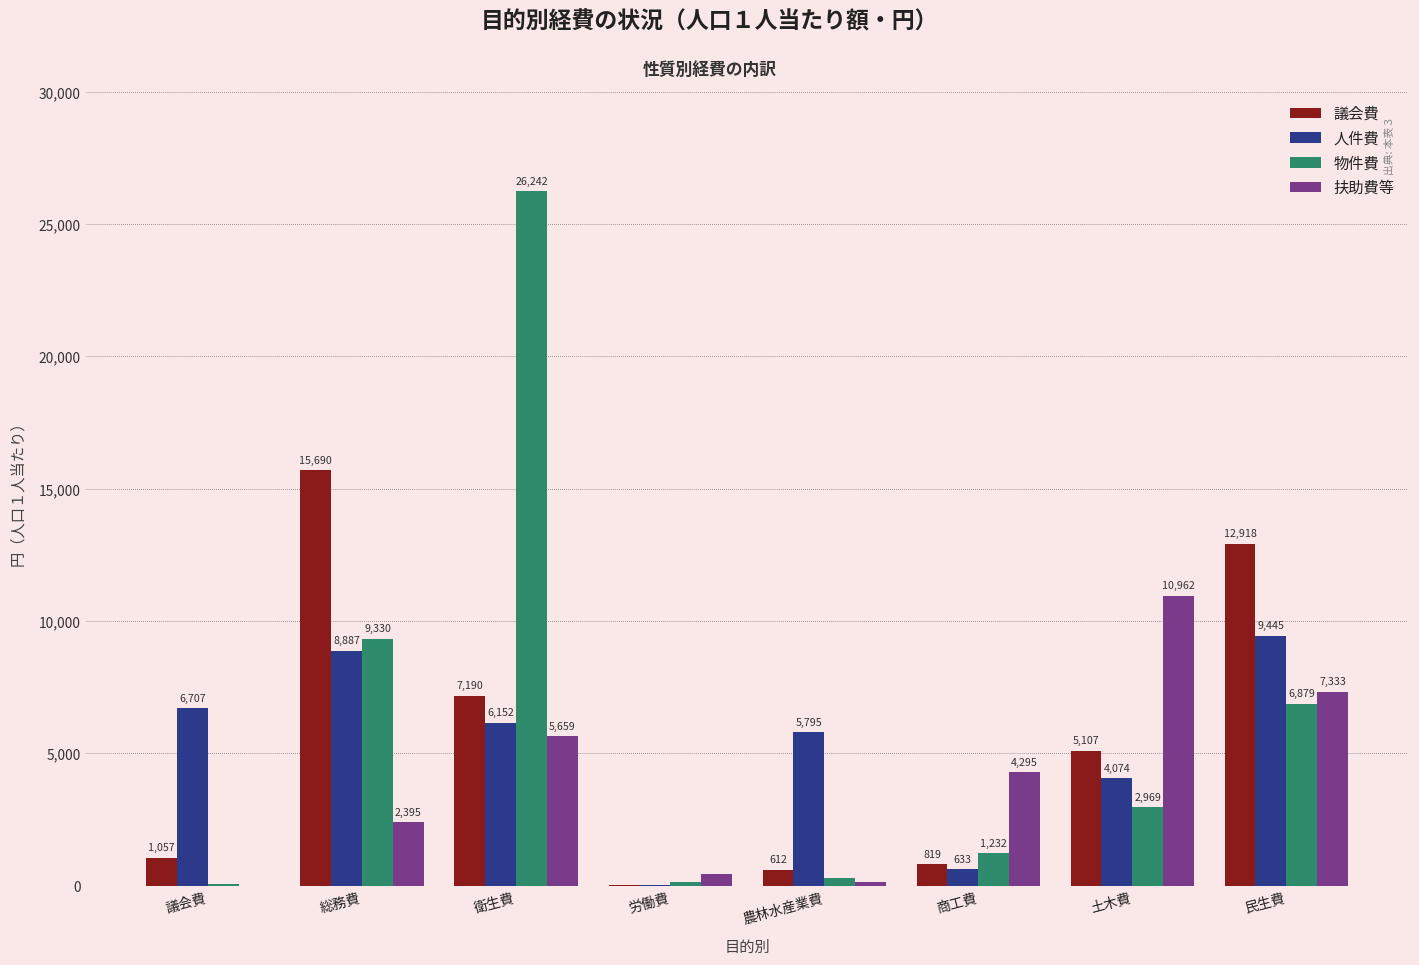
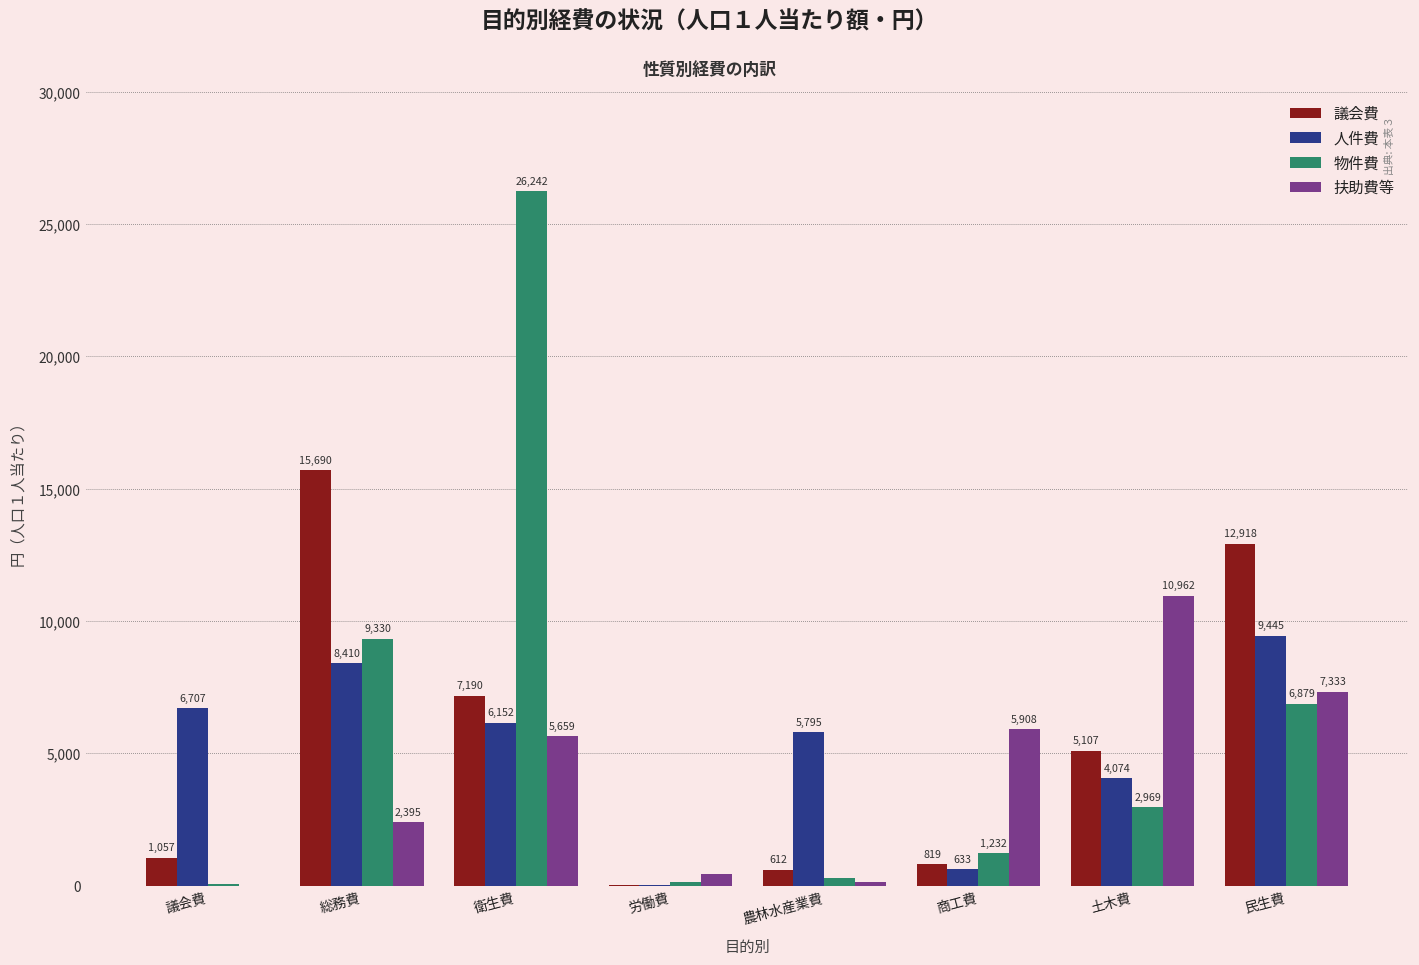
人件費, 総務費: 8,887 -> 8,410
扶助費等, 商工費: 4,295 -> 5,908
